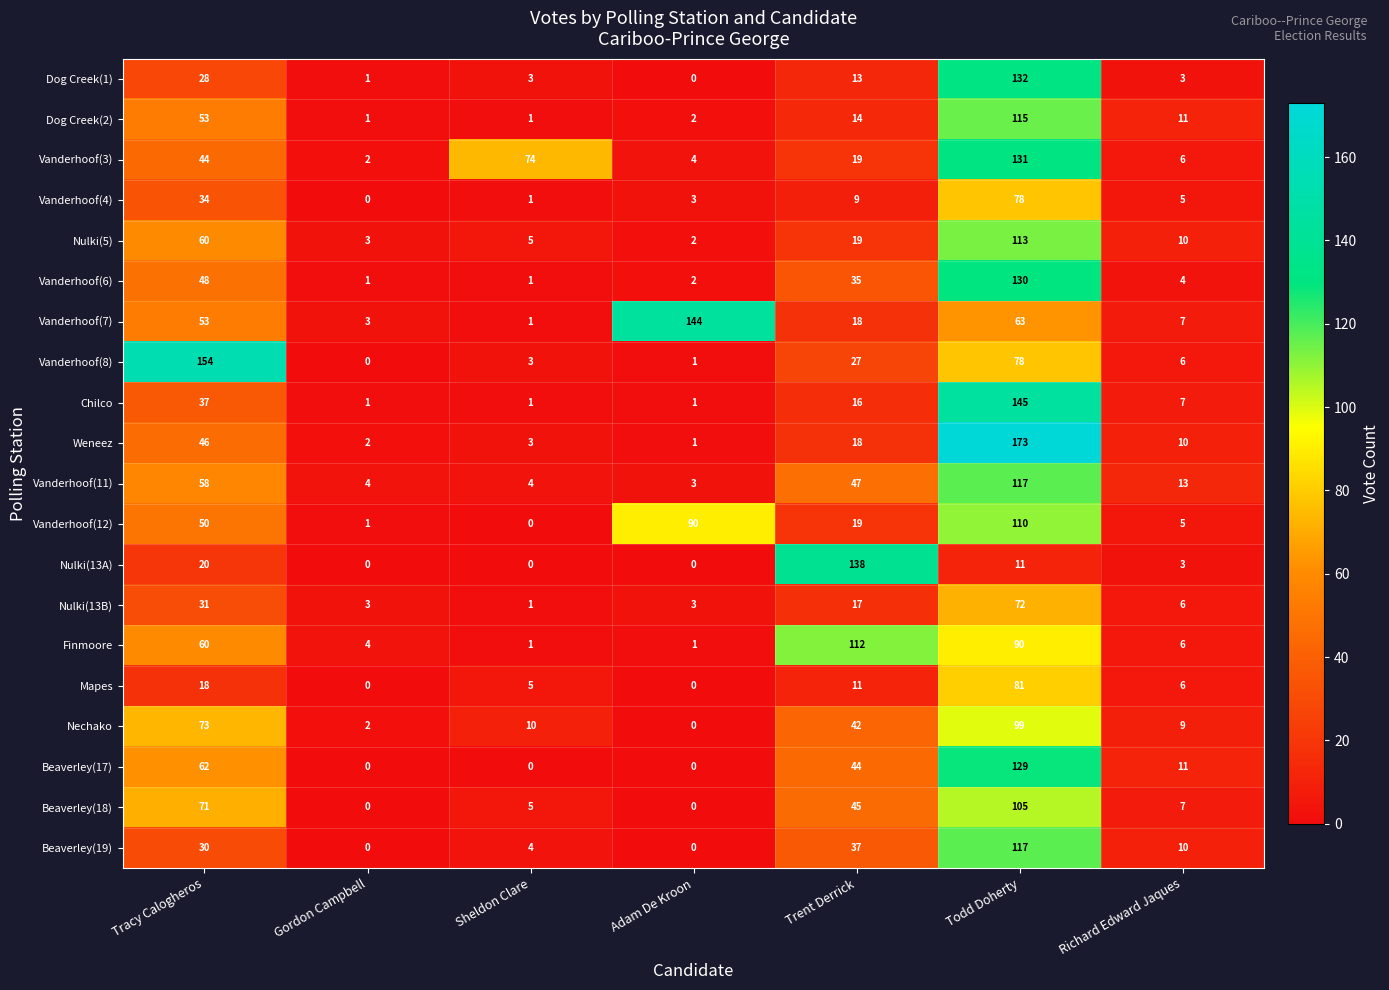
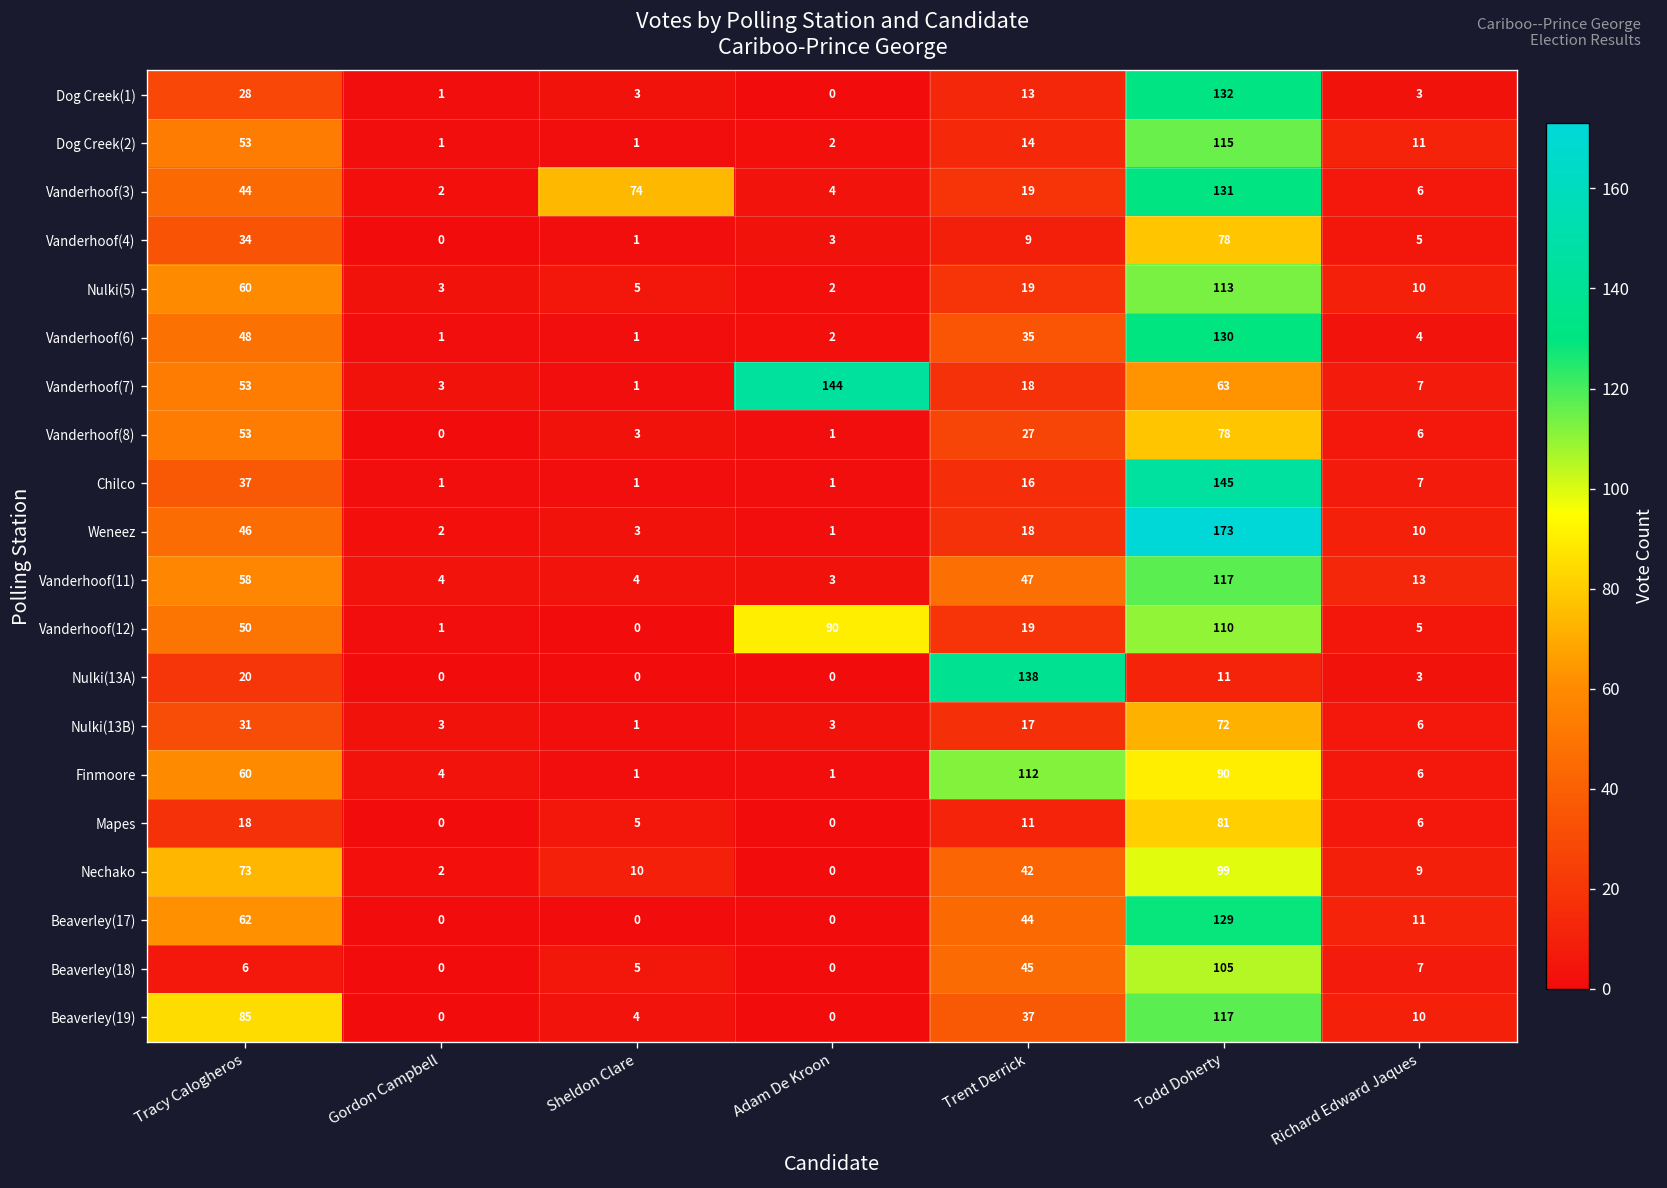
Vanderhoof(8), Tracy Calogheros: 154 -> 53
Beaverley(18), Tracy Calogheros: 71 -> 6
Beaverley(19), Tracy Calogheros: 30 -> 85
